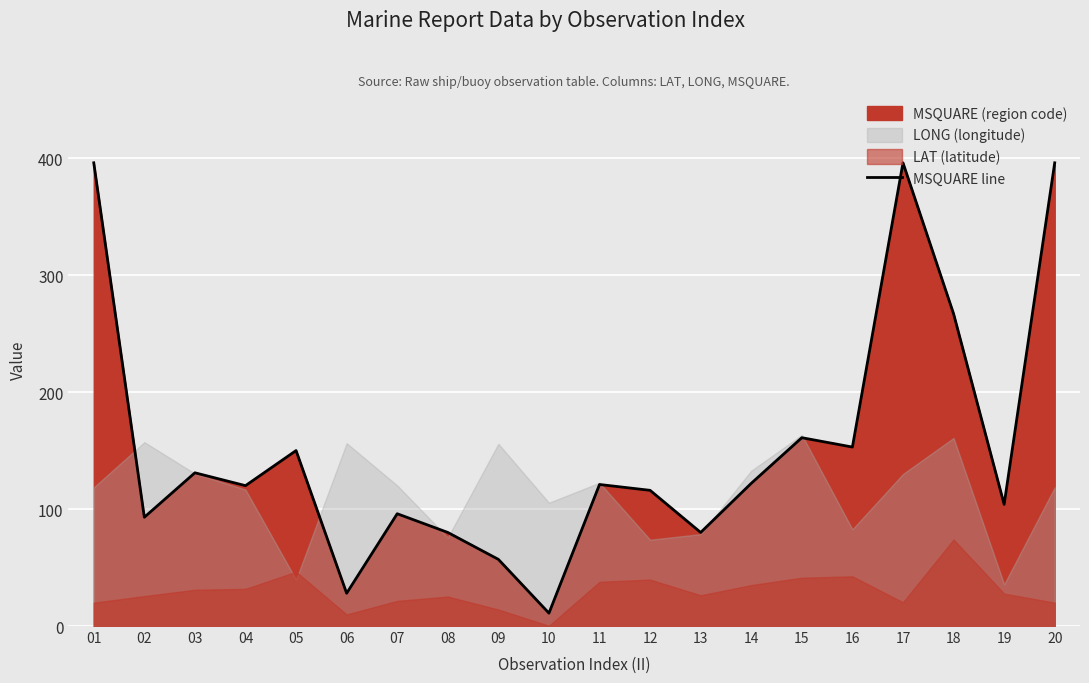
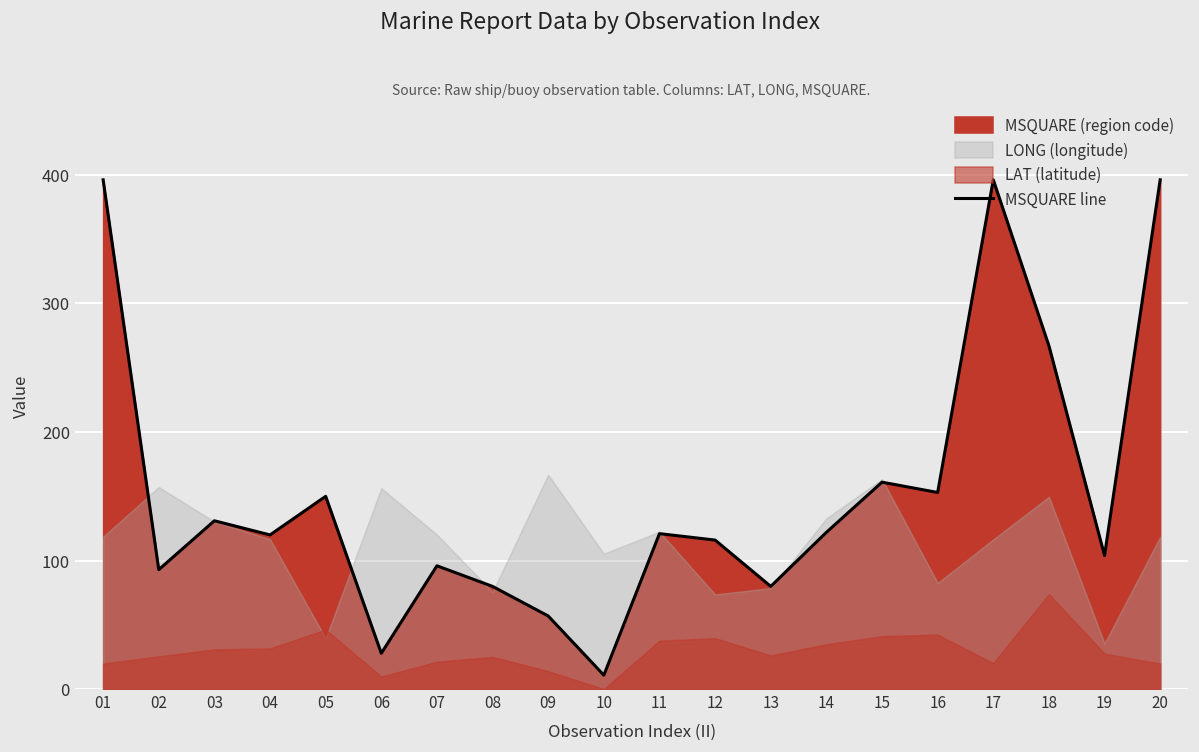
LONG (longitude), 09: 156 -> 167
LONG (longitude), 17: 130 -> 117
LONG (longitude), 18: 161 -> 150
